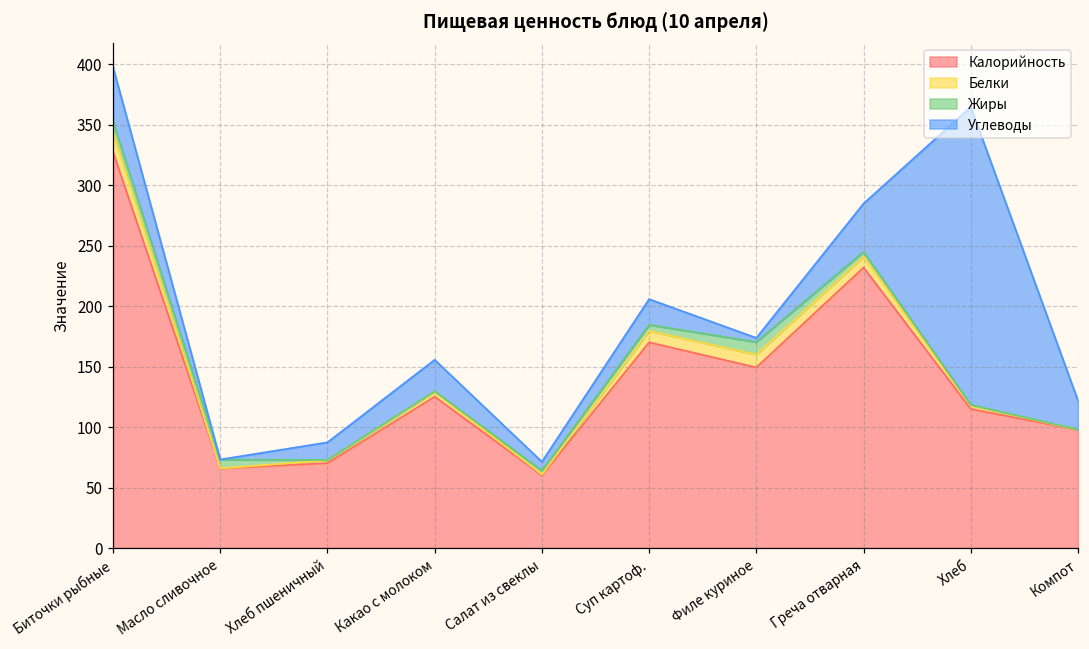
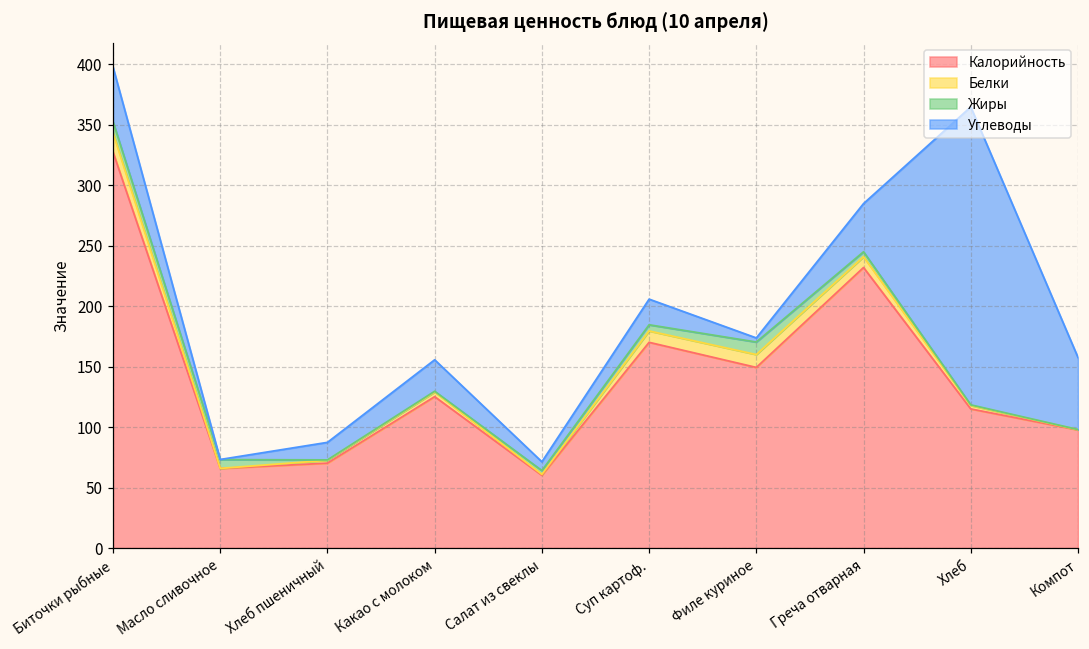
Углеводы, Компот: 24 -> 60
